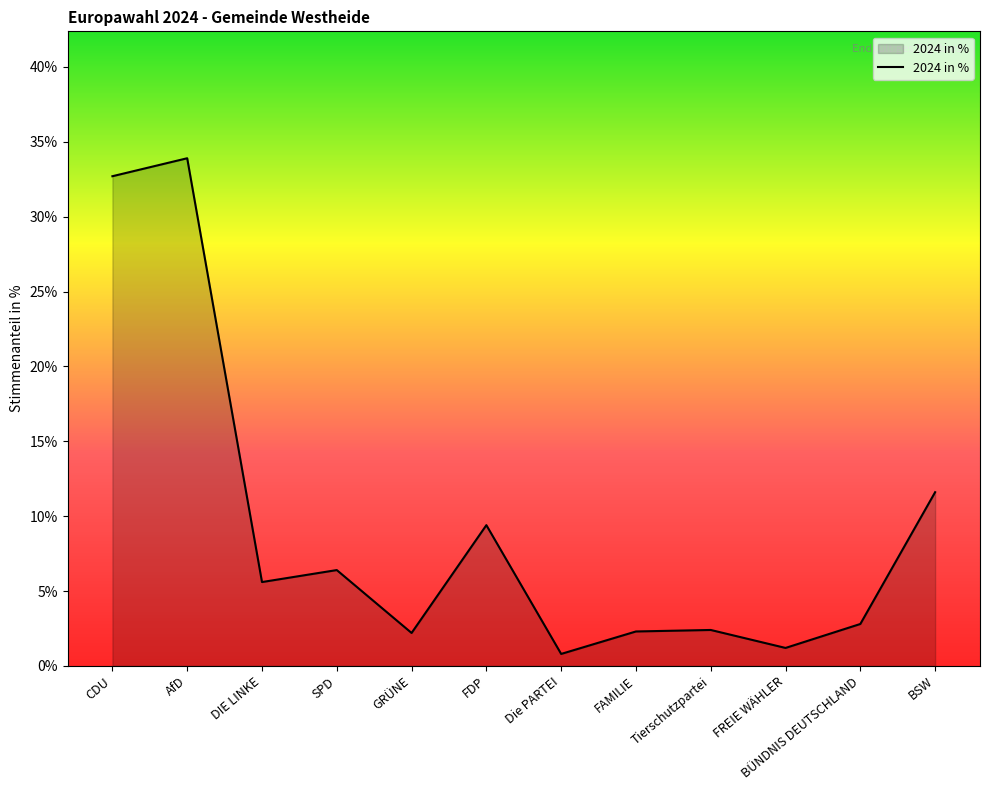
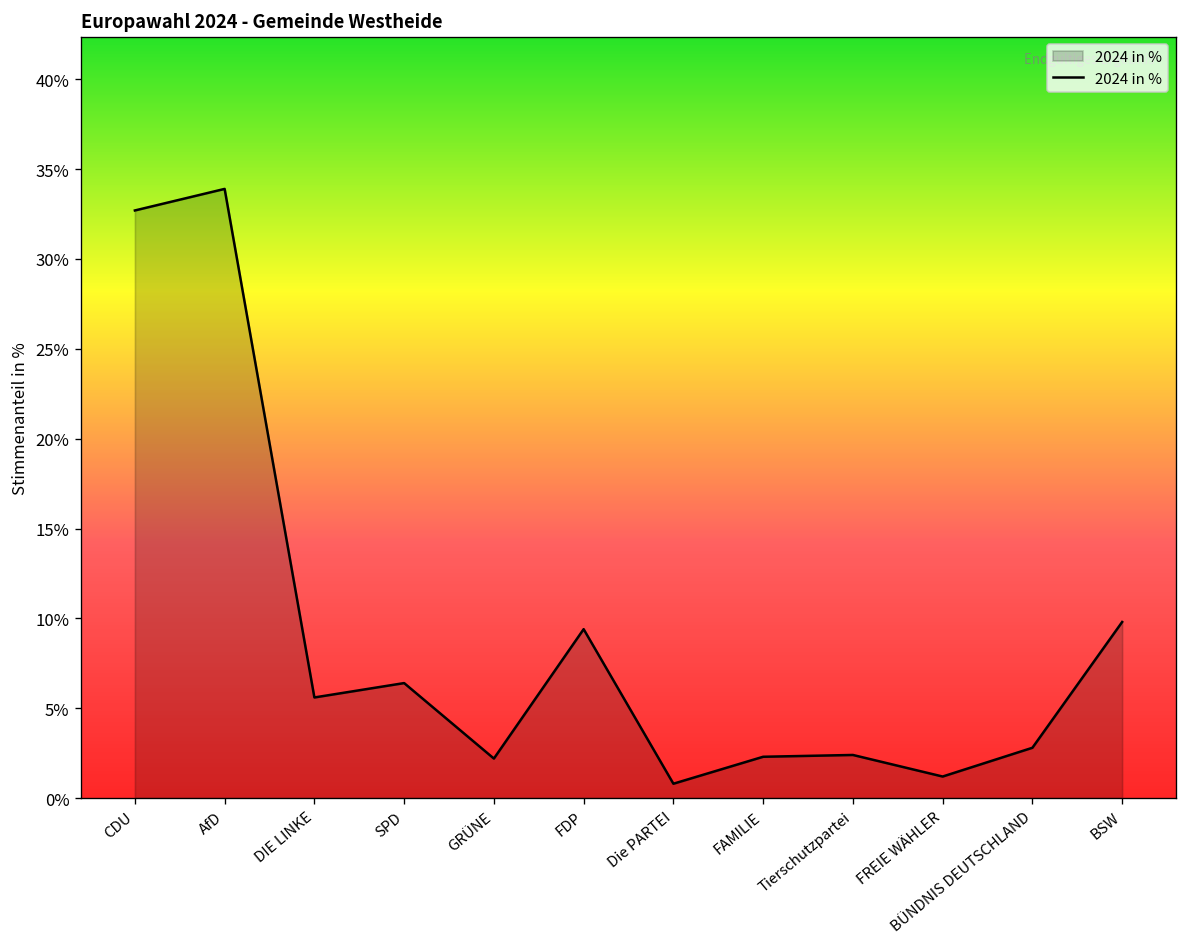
BSW: 11.6% -> 9.8%
